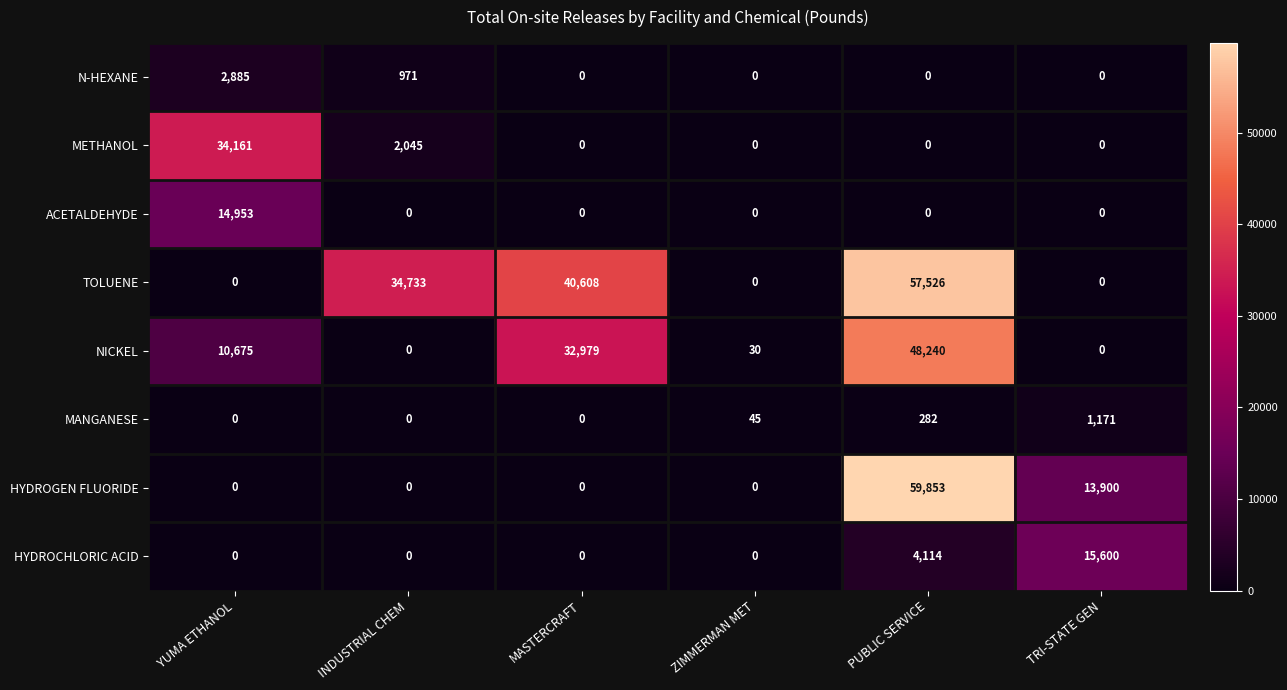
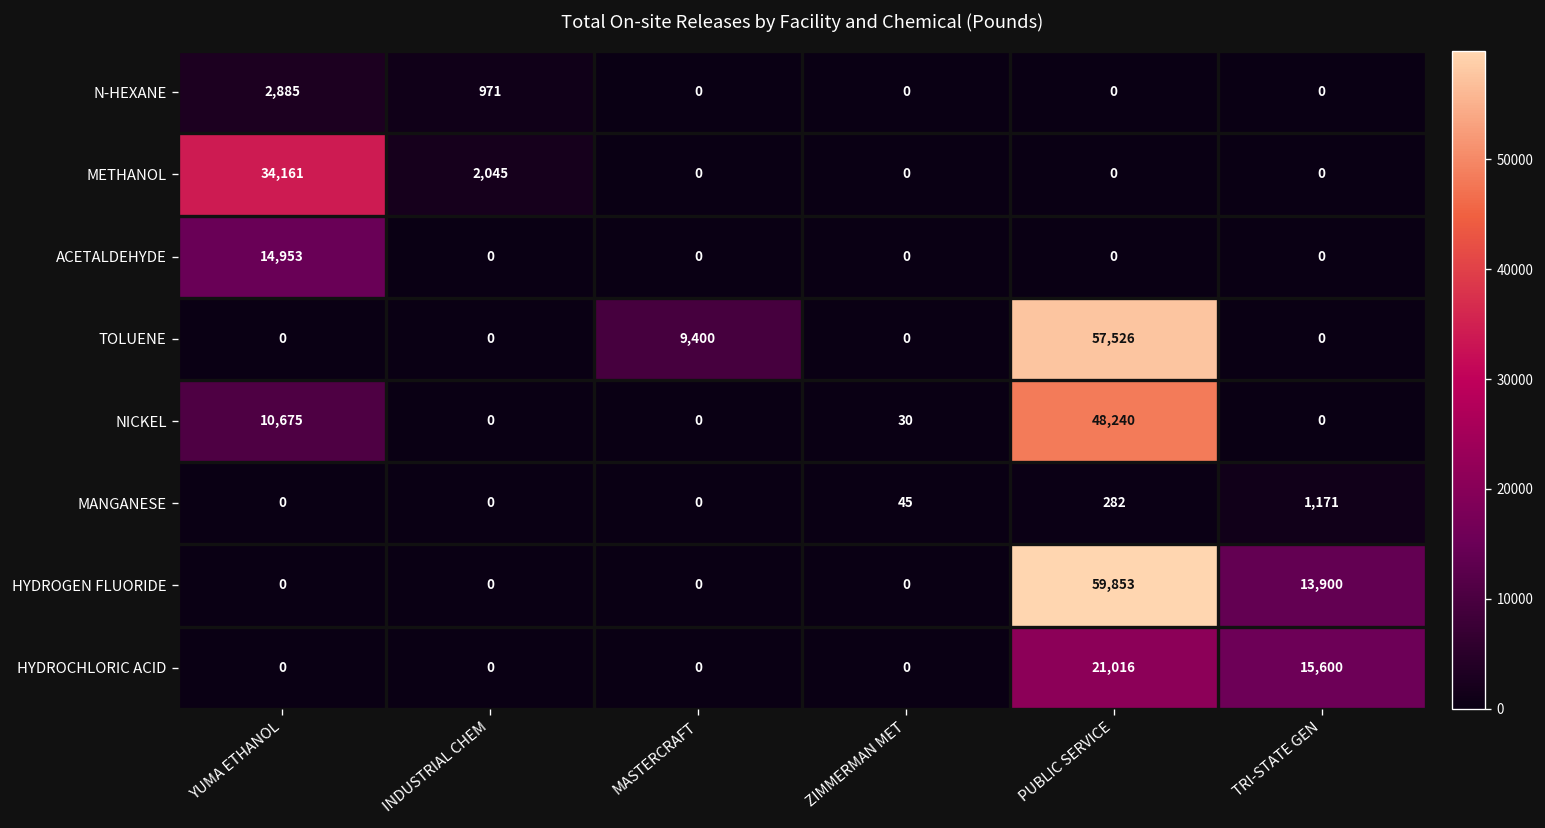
TOLUENE, INDUSTRIAL CHEM: 34,733 -> 0
TOLUENE, MASTERCRAFT: 40,608 -> 9,400
NICKEL, MASTERCRAFT: 32,979 -> 0
HYDROCHLORIC ACID, PUBLIC SERVICE: 4,114 -> 21,016
